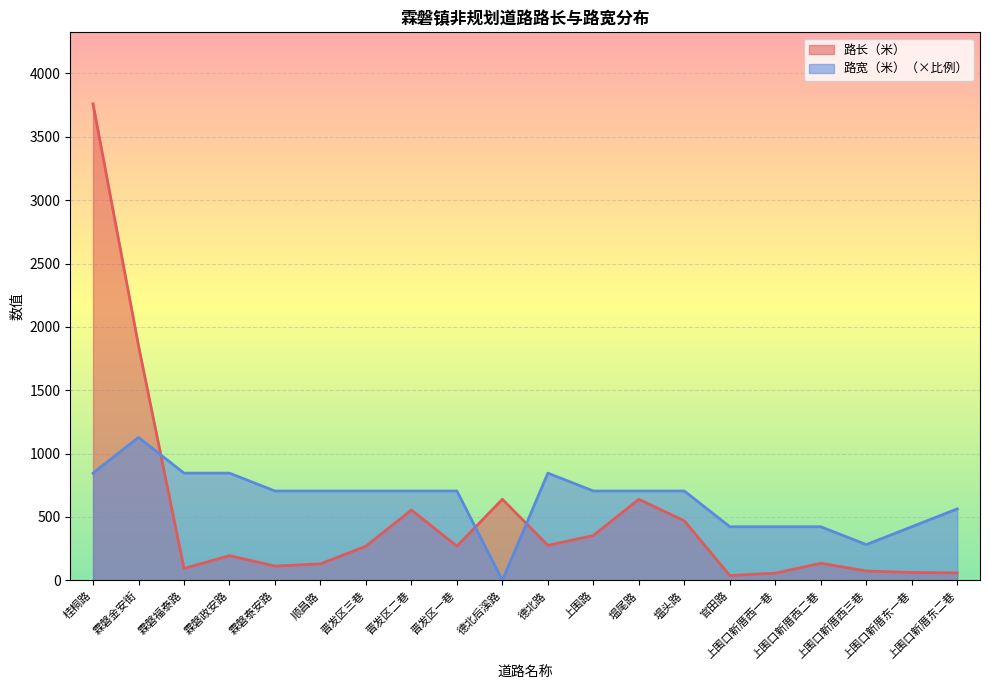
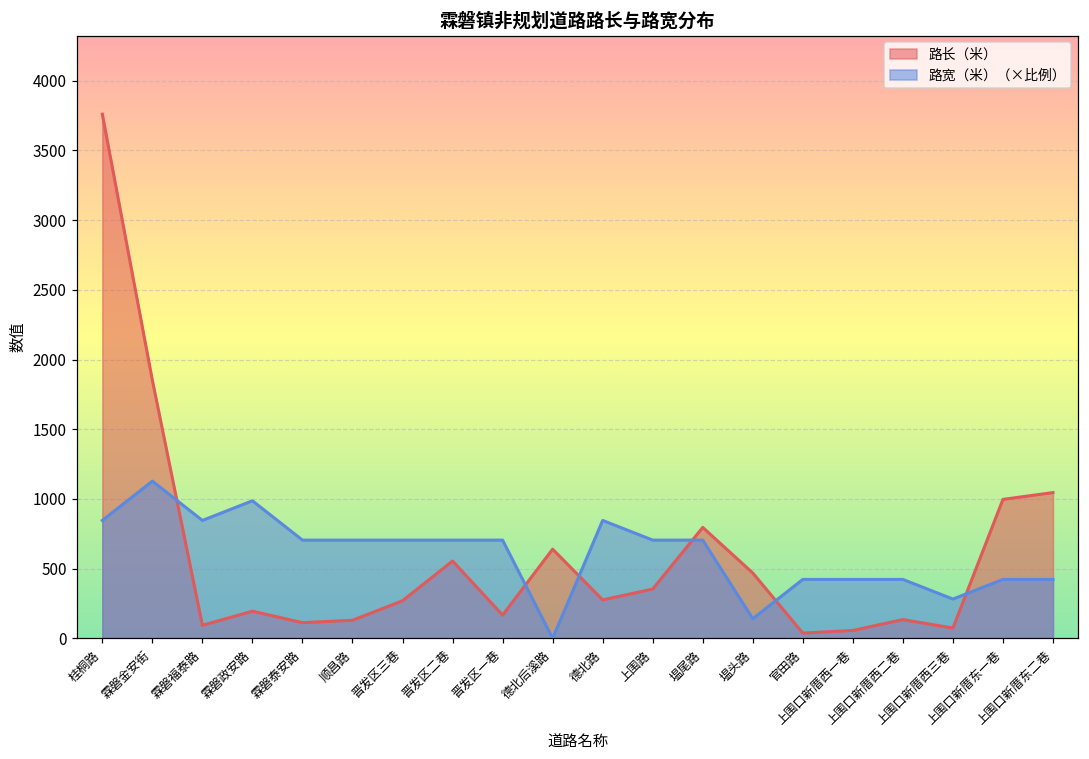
路宽（米）（×比例）, 霖磐政安路: 850 -> 990
路长（米）, 晋发区一巷: 270 -> 170
路长（米）, 塭尾路: 640 -> 800
路宽（米）（×比例）, 塭头路: 710 -> 140
路长（米）, 上围口新厝东一巷: 60 -> 1000
路长（米）, 上围口新厝东二巷: 60 -> 1050
路宽（米）（×比例）, 上围口新厝东二巷: 560 -> 420
